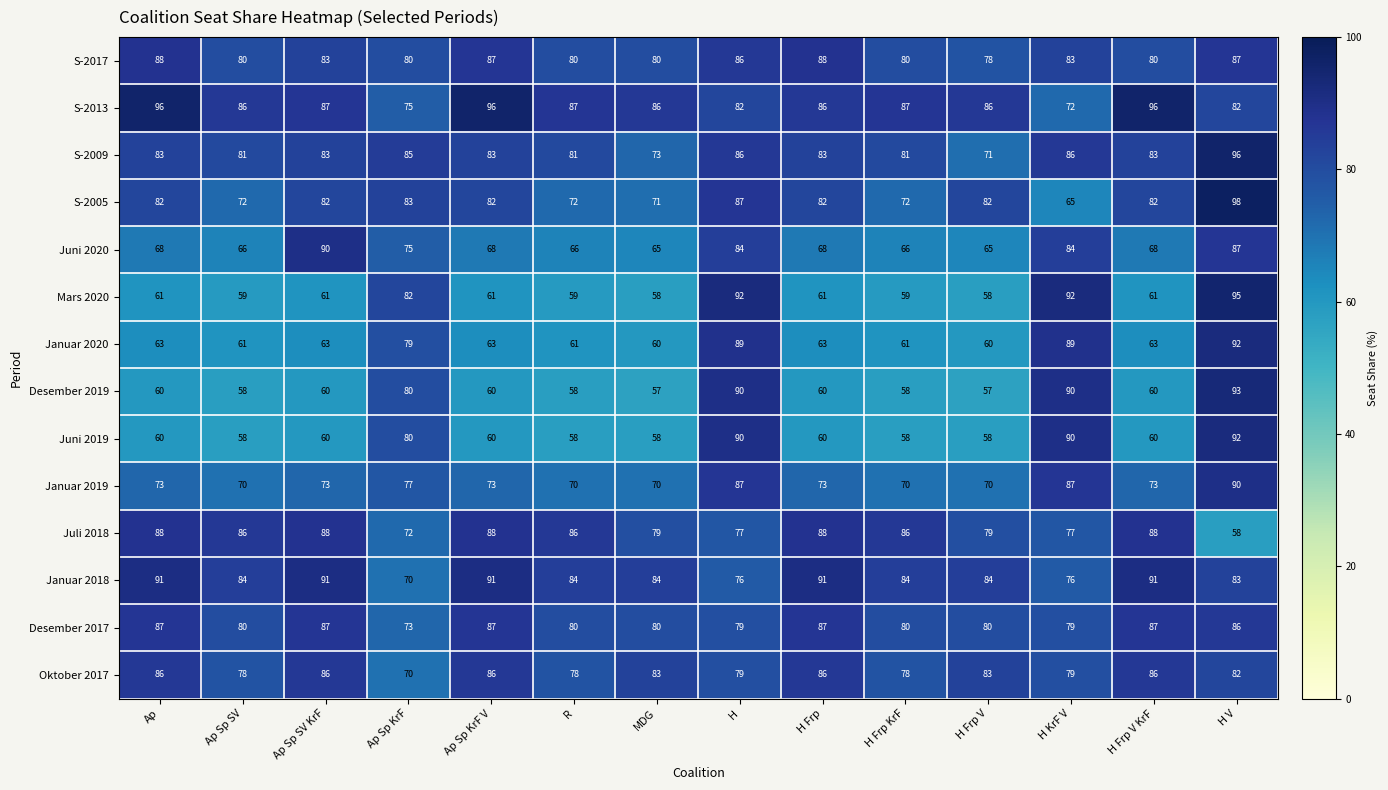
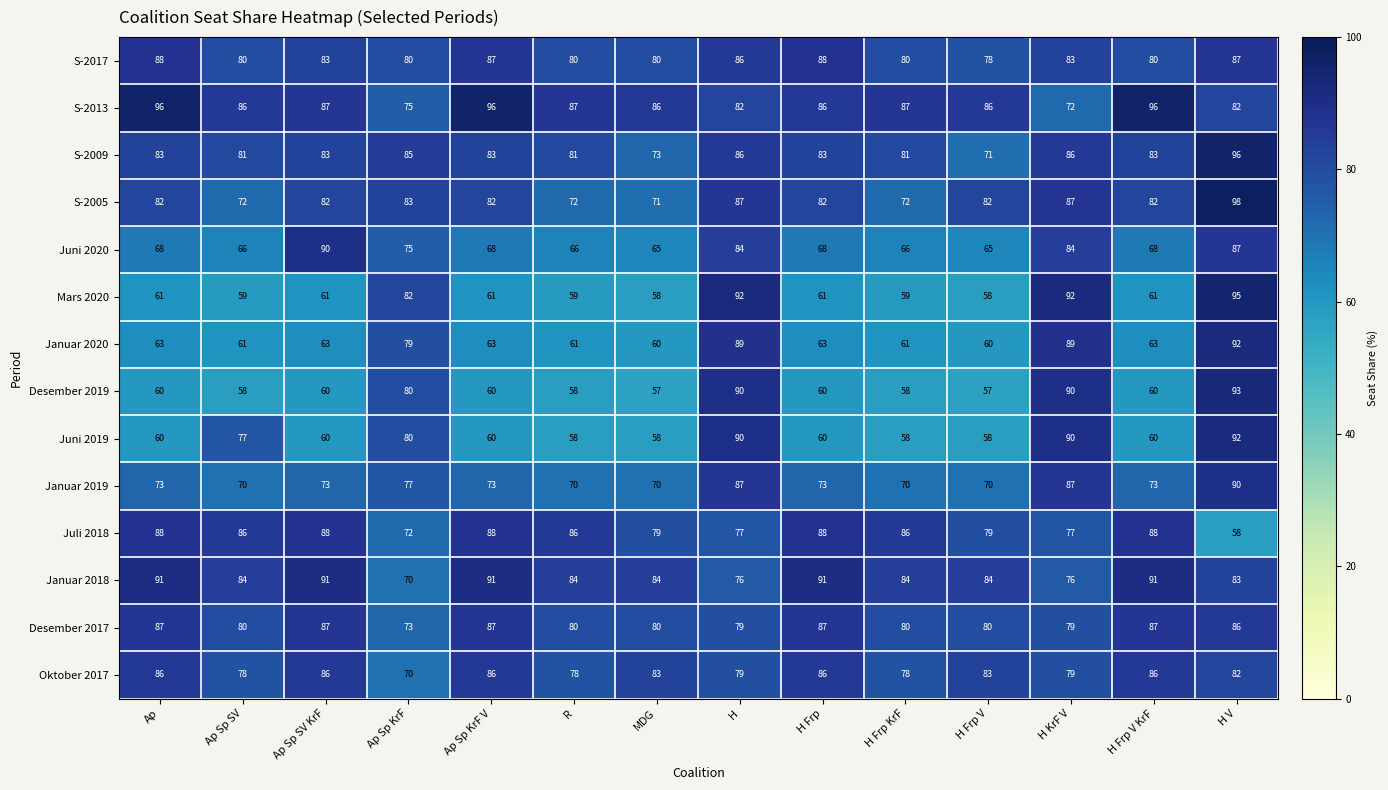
S-2005, H KrF V: 65 -> 87
Juni 2019, Ap Sp SV: 58 -> 77
